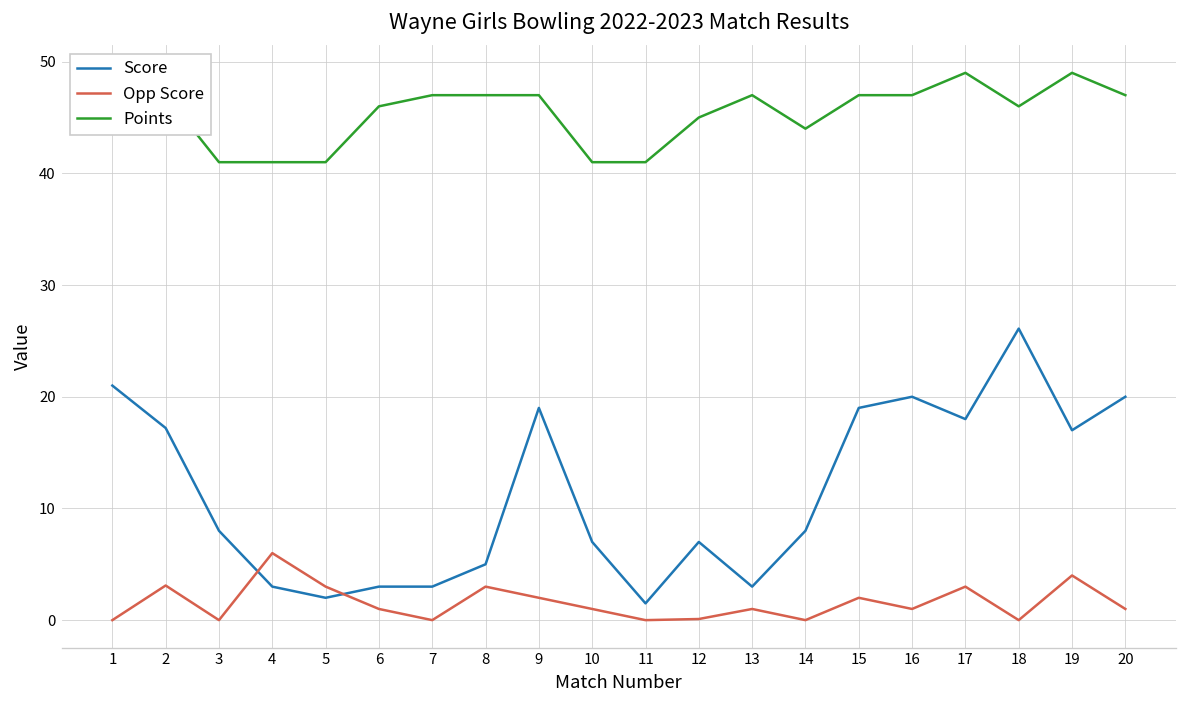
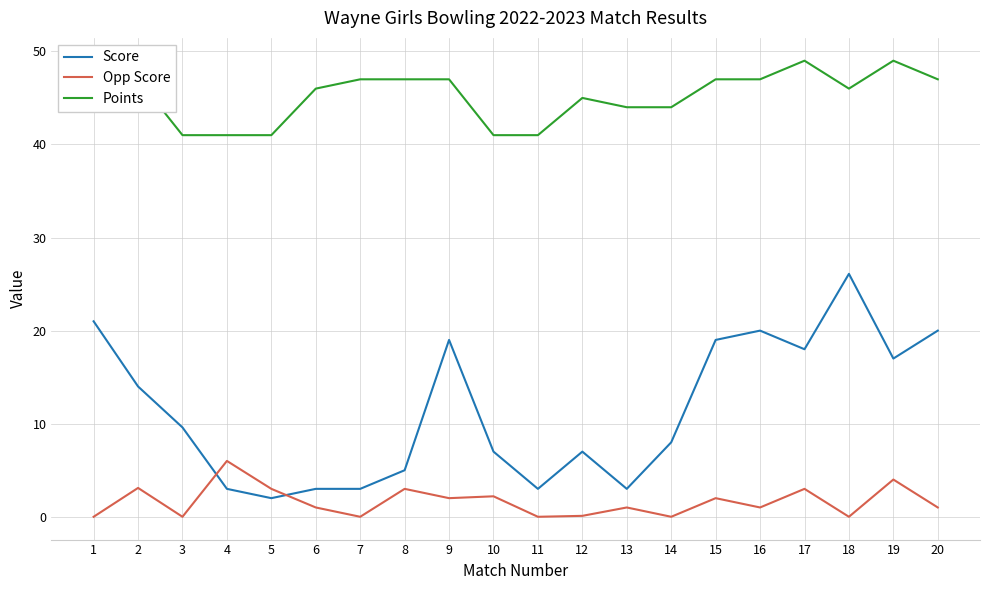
Score, 2: 17 -> 14
Score, 3: 8 -> 10
Opp Score, 10: 1 -> 2
Score, 11: 2 -> 3
Points, 13: 47 -> 44
